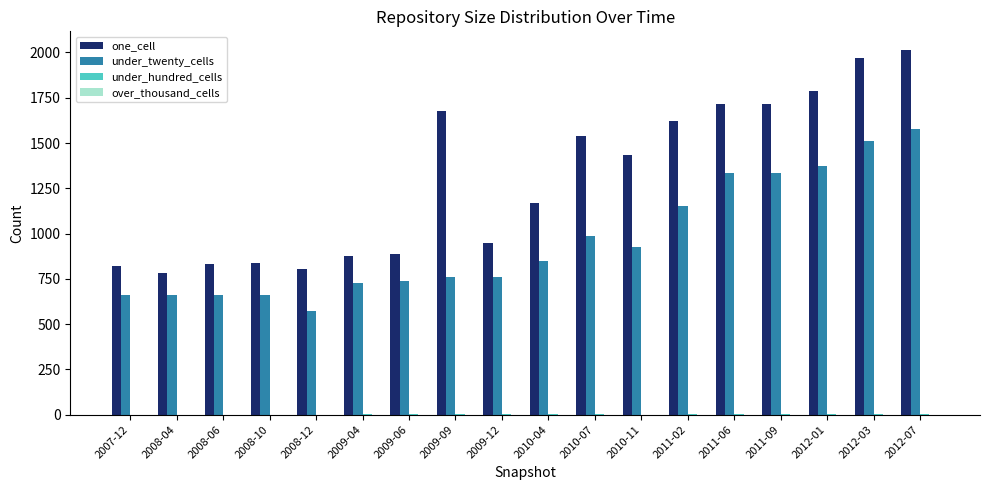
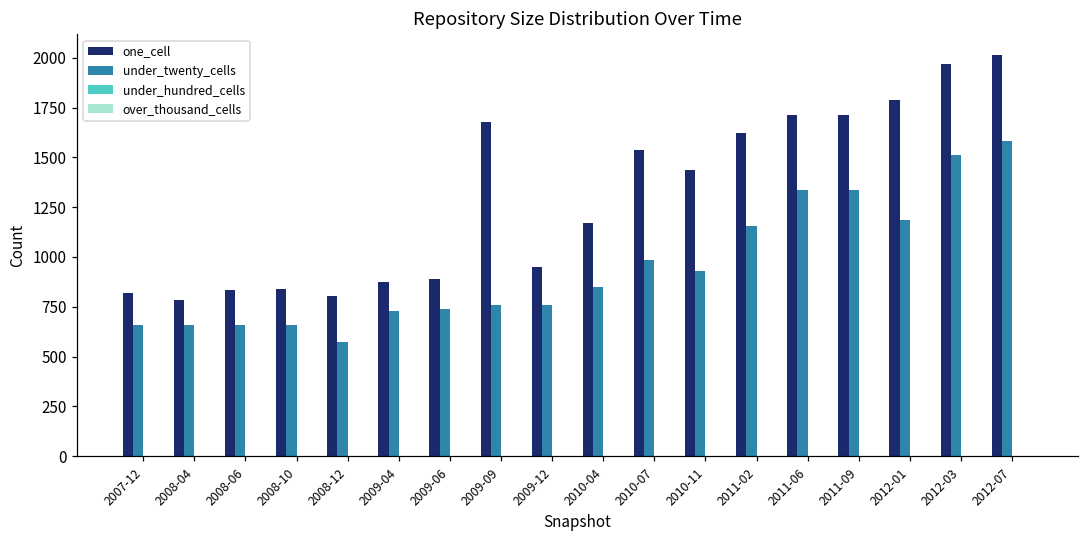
under_twenty_cells, 2012-01: 1370 -> 1190
